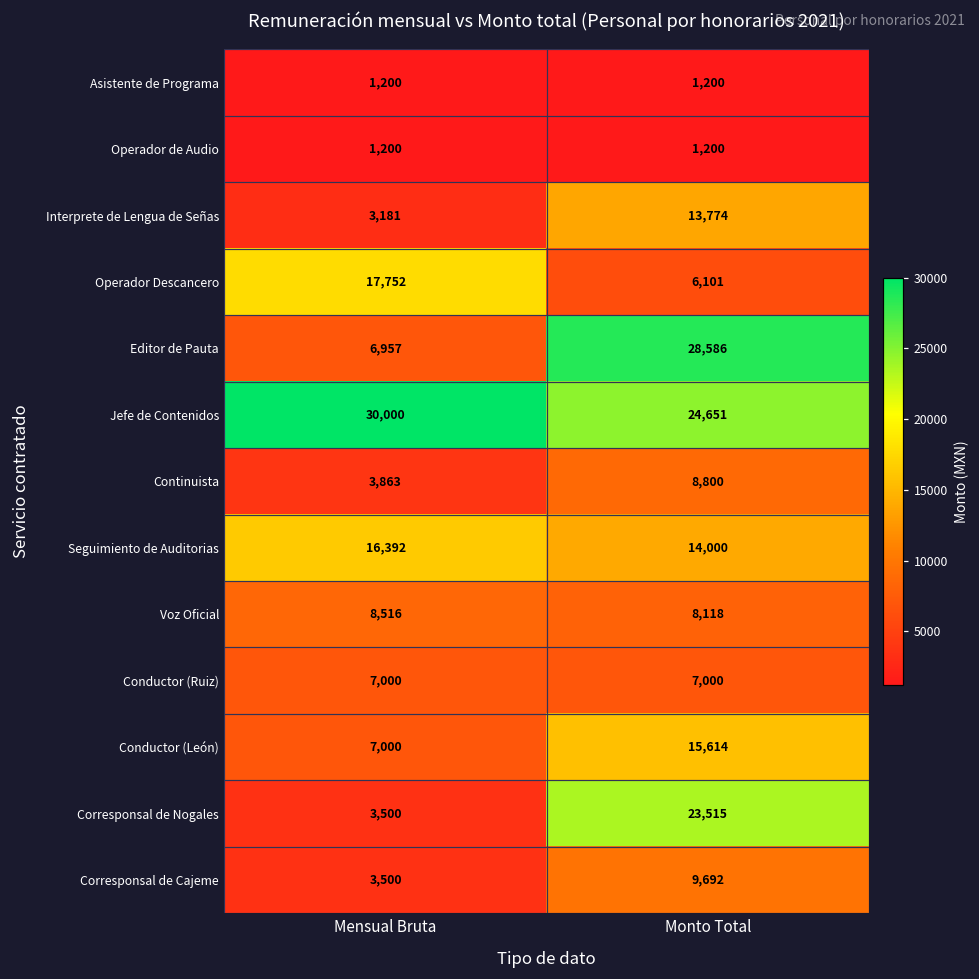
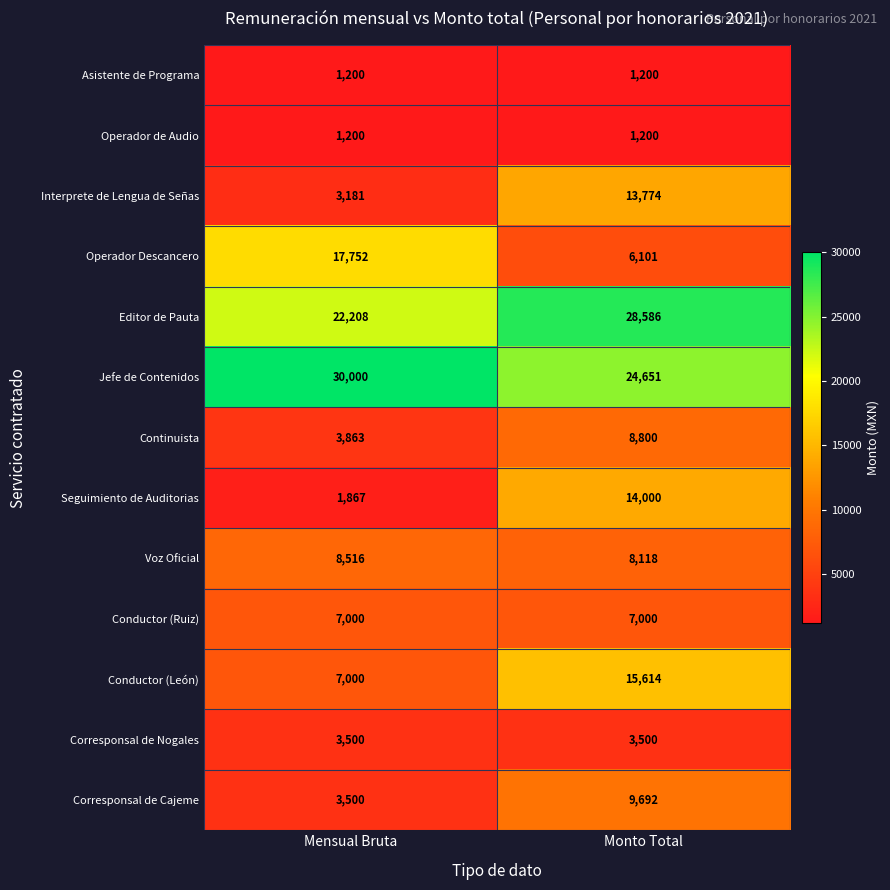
Editor de Pauta, Mensual Bruta: 6,957 -> 22,208
Seguimiento de Auditorias, Mensual Bruta: 16,392 -> 1,867
Corresponsal de Nogales, Monto Total: 23,515 -> 3,500
